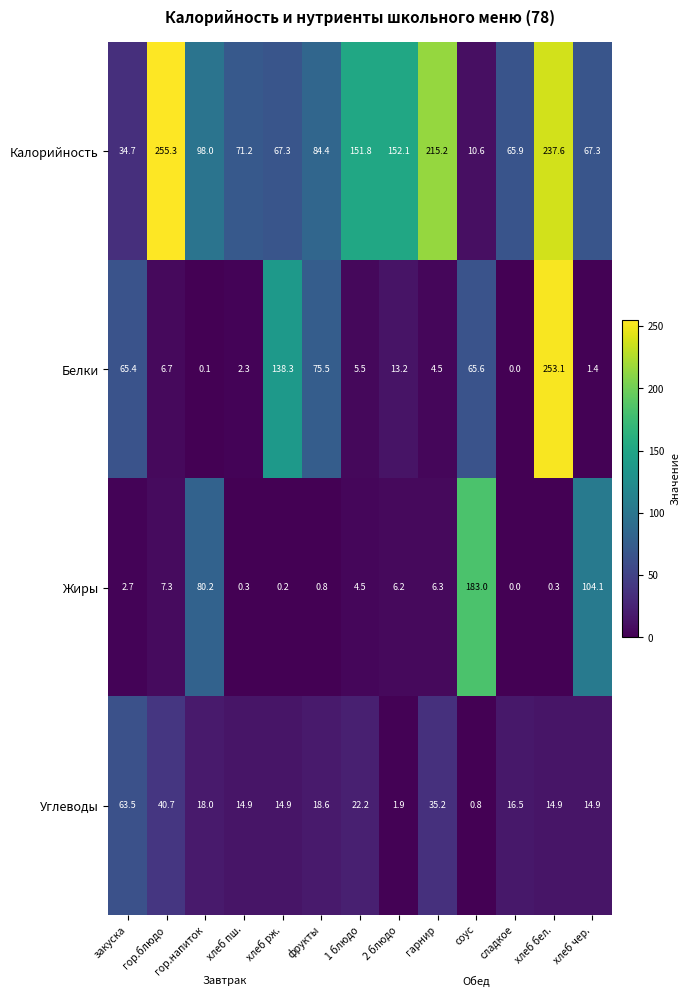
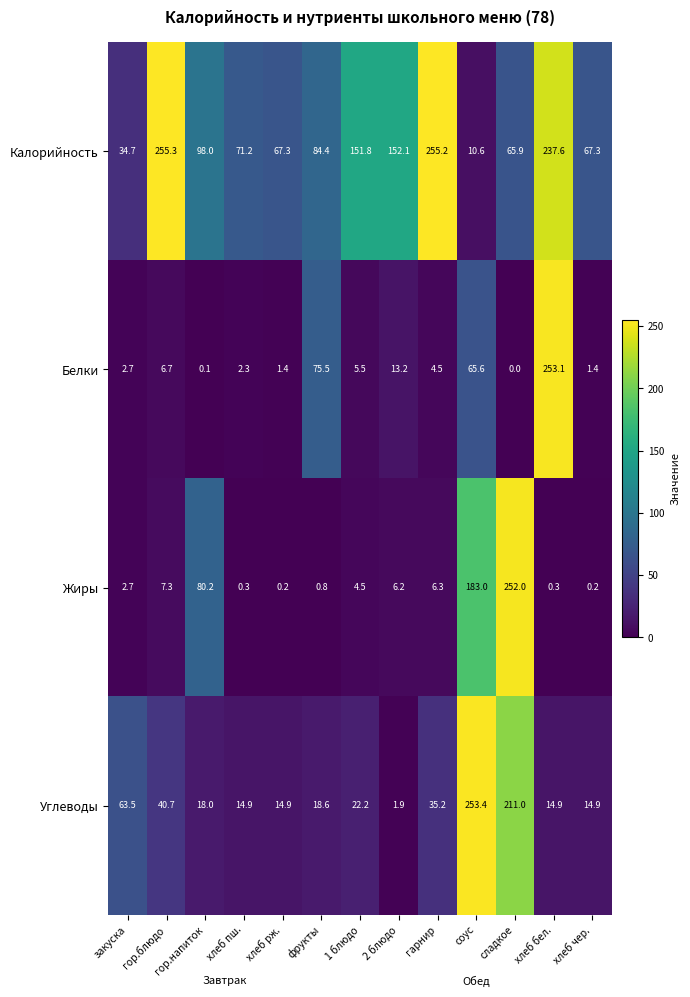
Калорийность, гарнир: 215.2 -> 255.2
Белки, закуска: 65.4 -> 2.7
Белки, хлеб рж.: 138.3 -> 1.4
Жиры, сладкое: 0.0 -> 252.0
Жиры, хлеб чер.: 104.1 -> 0.2
Углеводы, соус: 0.8 -> 253.4
Углеводы, сладкое: 16.5 -> 211.0
